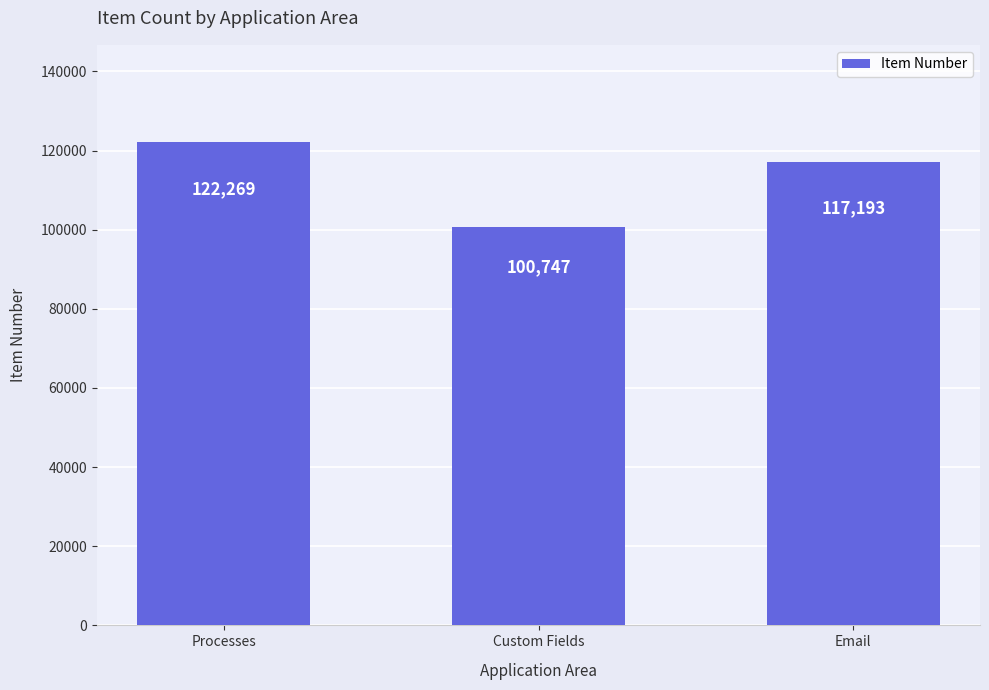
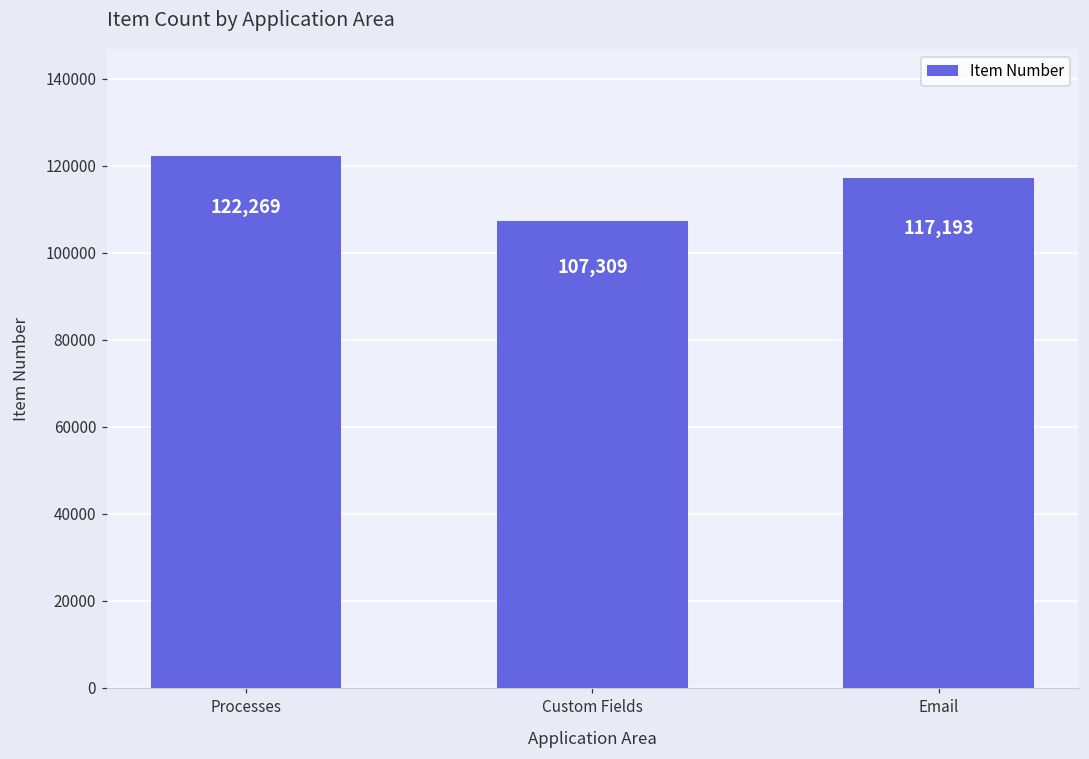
Custom Fields: 100,747 -> 107,309
